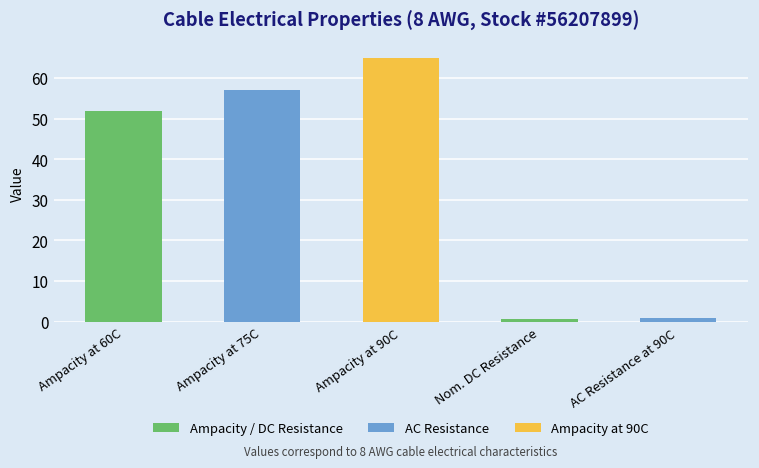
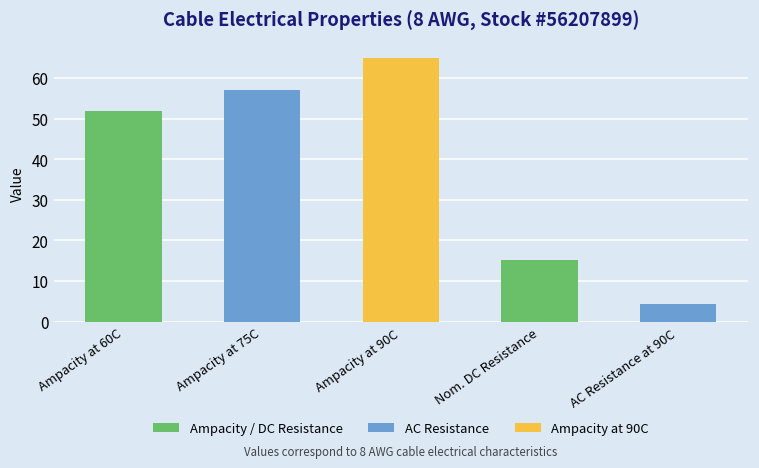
Nom. DC Resistance: 1 -> 15
AC Resistance at 90C: 1 -> 4
